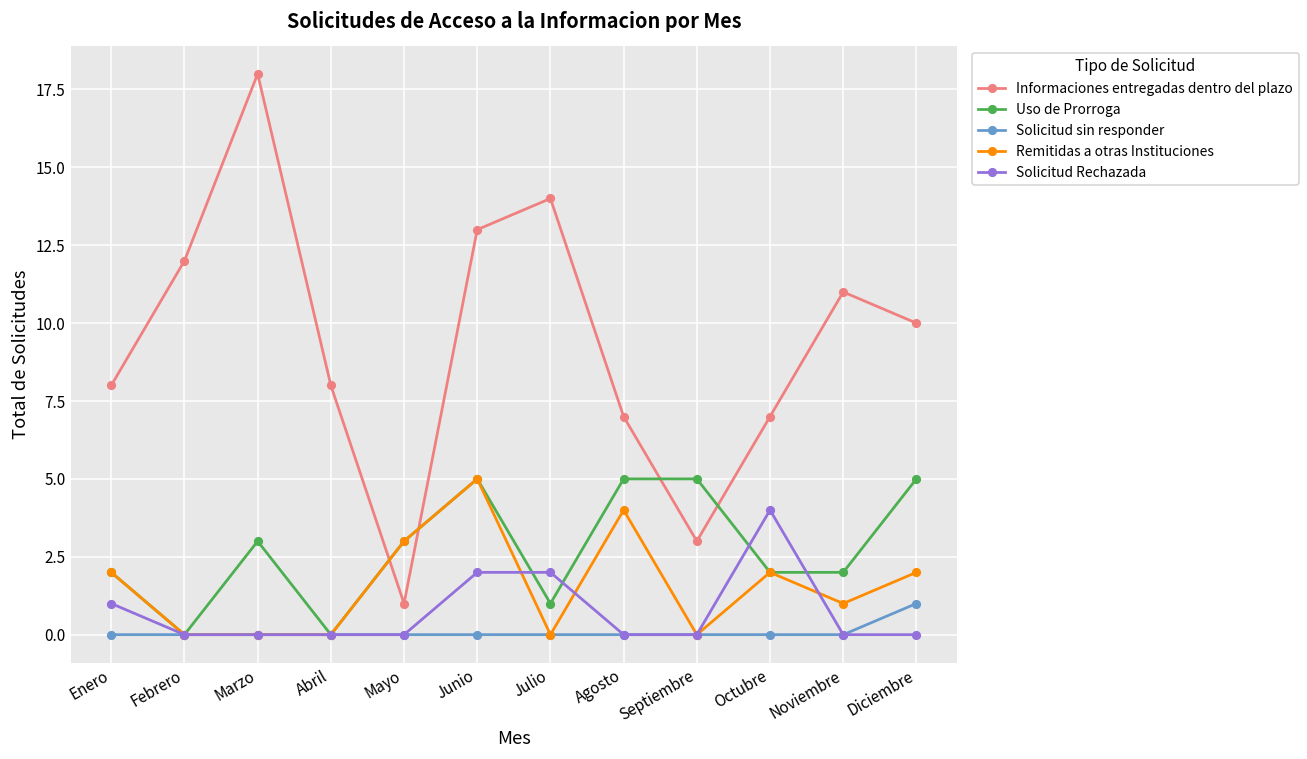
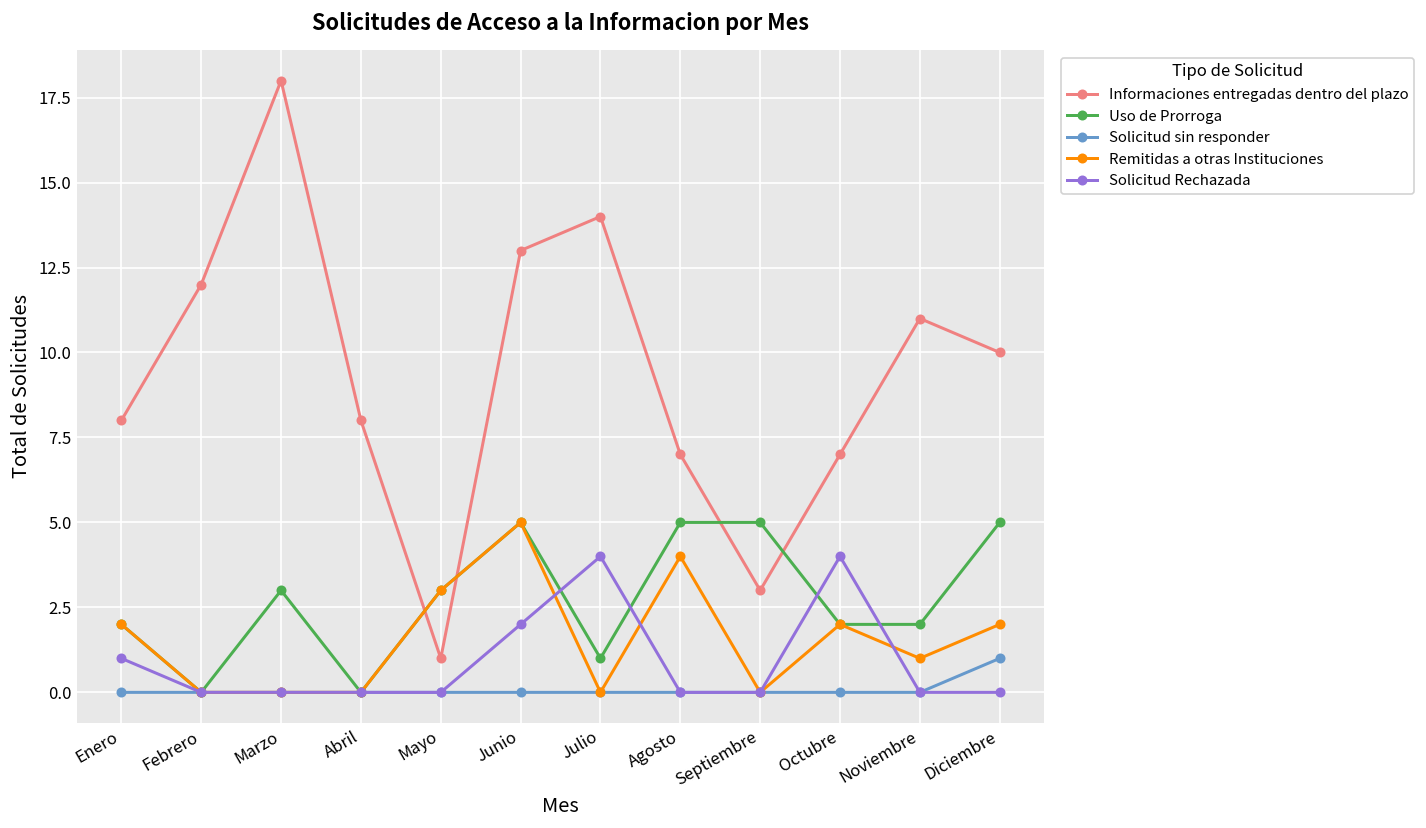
Solicitud Rechazada, Julio: 2 -> 4
